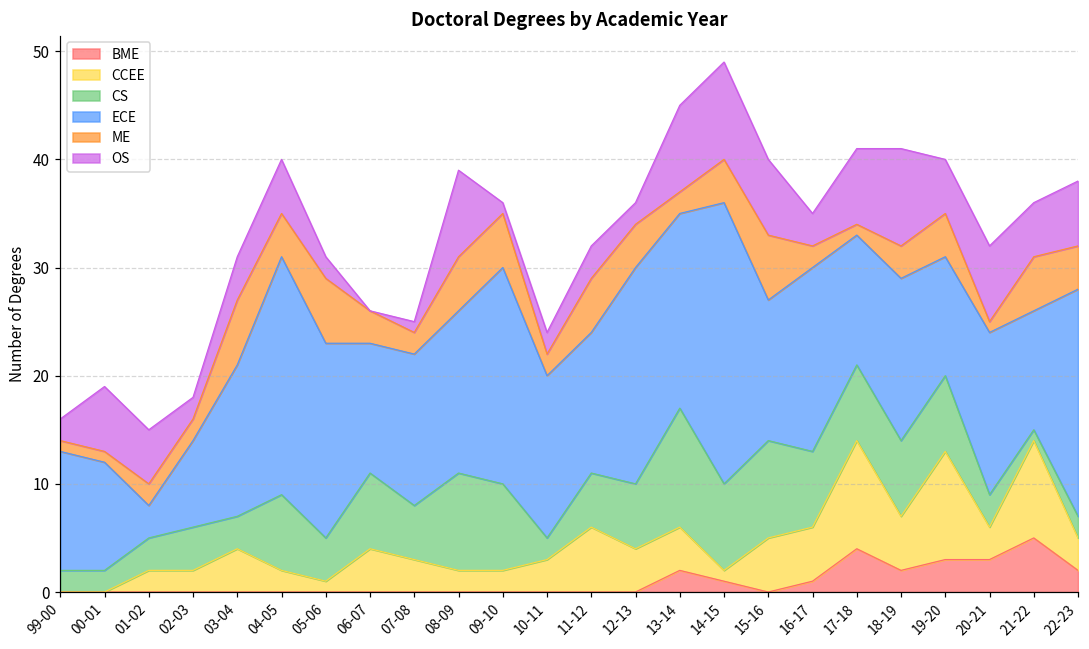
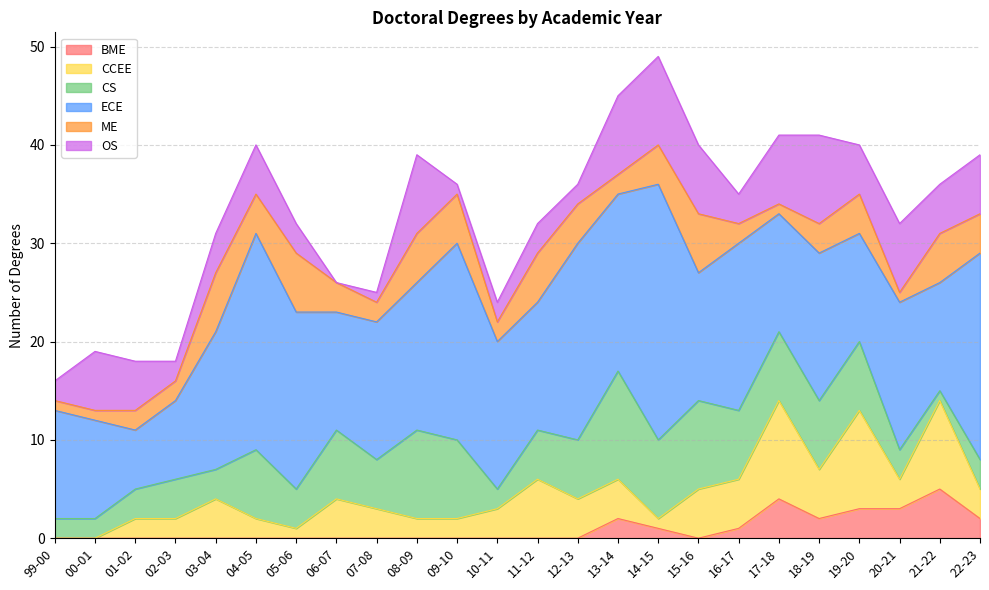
ECE, 01-02: 3 -> 6
OS, 05-06: 2 -> 3
CS, 22-23: 2 -> 3
